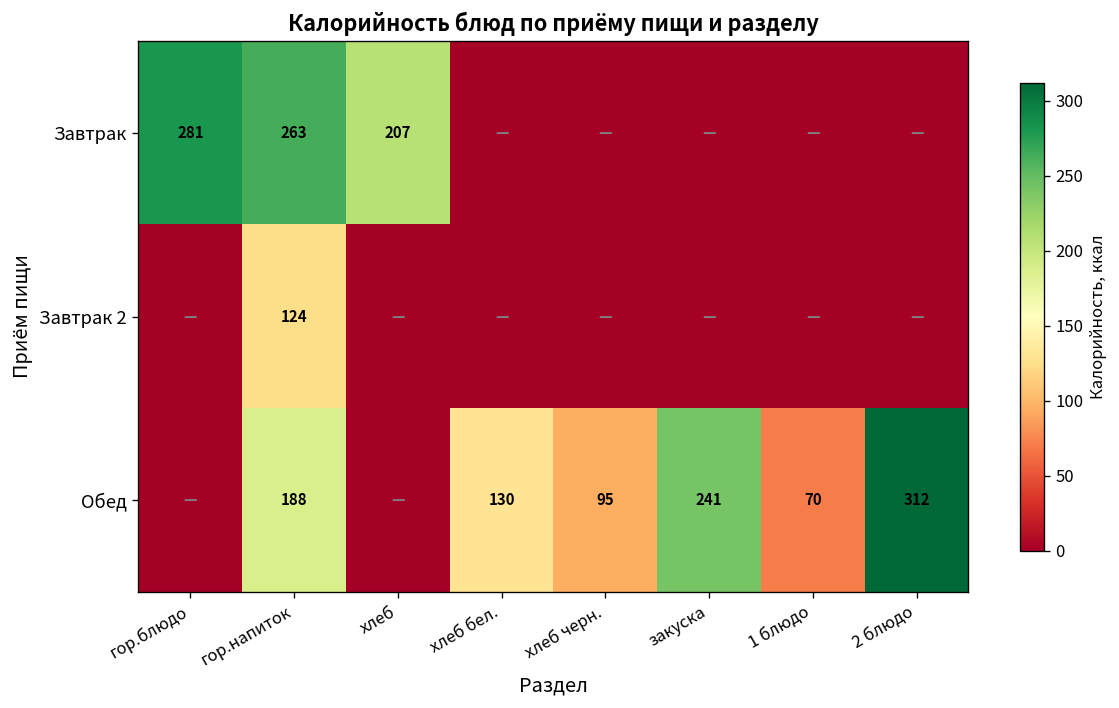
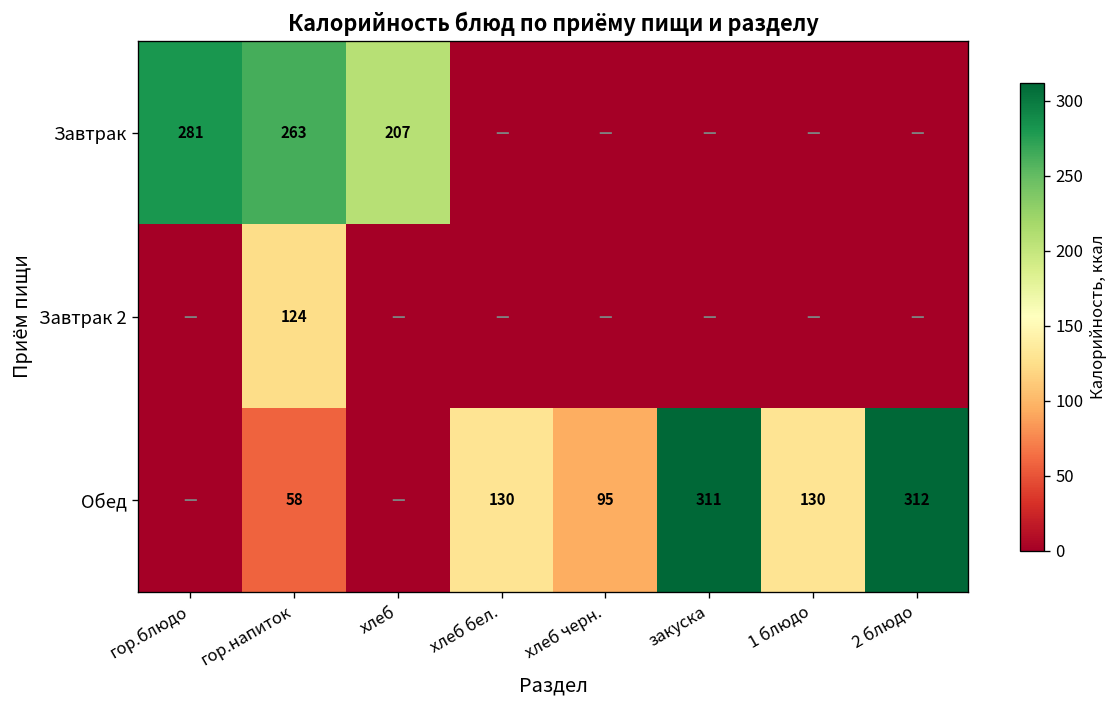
Обед, гор.напиток: 188 -> 58
Обед, закуска: 241 -> 311
Обед, 1 блюдо: 70 -> 130
